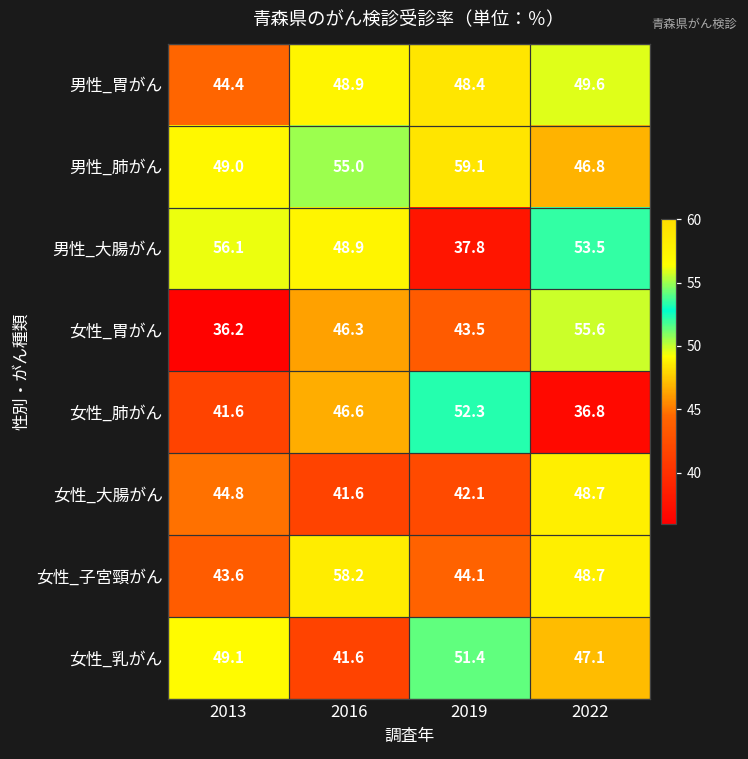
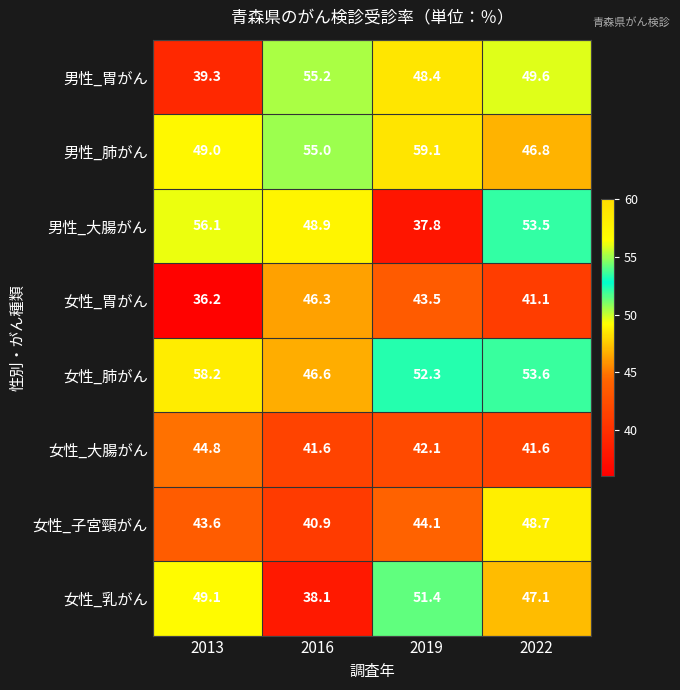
男性_胃がん, 2013: 44.4 -> 39.3
男性_胃がん, 2016: 48.9 -> 55.2
女性_胃がん, 2022: 55.6 -> 41.1
女性_肺がん, 2013: 41.6 -> 58.2
女性_肺がん, 2022: 36.8 -> 53.6
女性_大腸がん, 2022: 48.7 -> 41.6
女性_子宮頸がん, 2016: 58.2 -> 40.9
女性_乳がん, 2016: 41.6 -> 38.1
